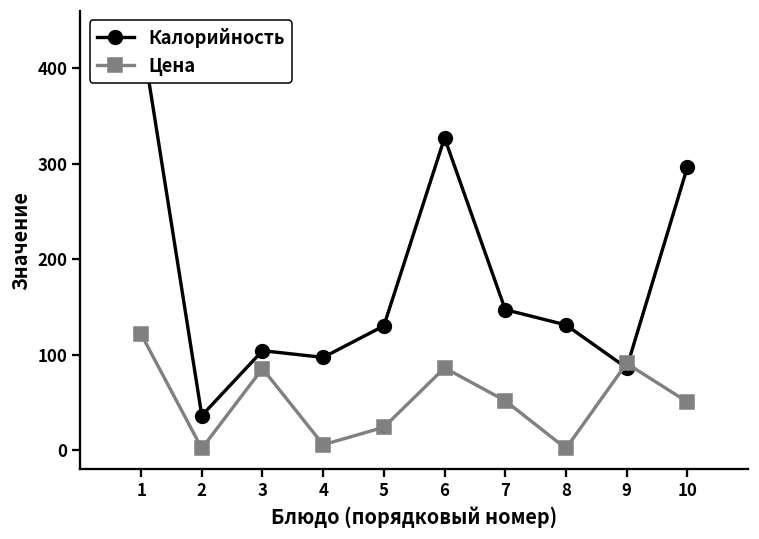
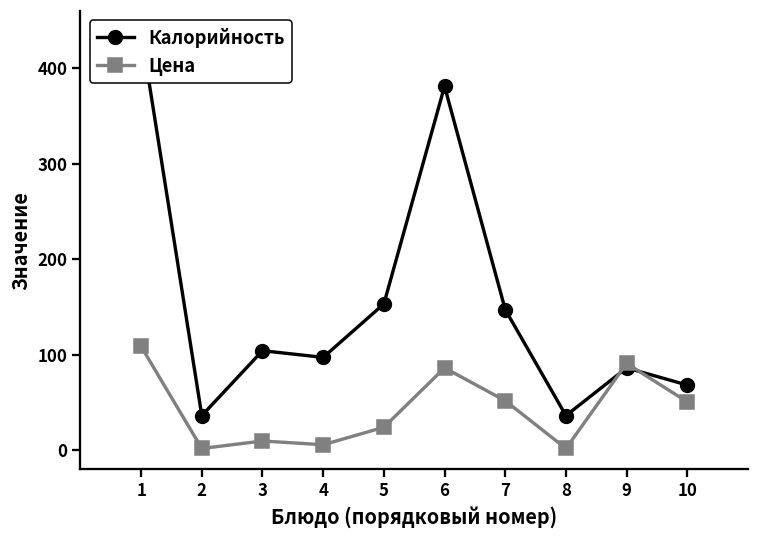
Цена, 1: 120 -> 110
Цена, 3: 90 -> 10
Калорийность, 5: 130 -> 150
Калорийность, 6: 330 -> 380
Калорийность, 8: 130 -> 40
Калорийность, 10: 300 -> 70
